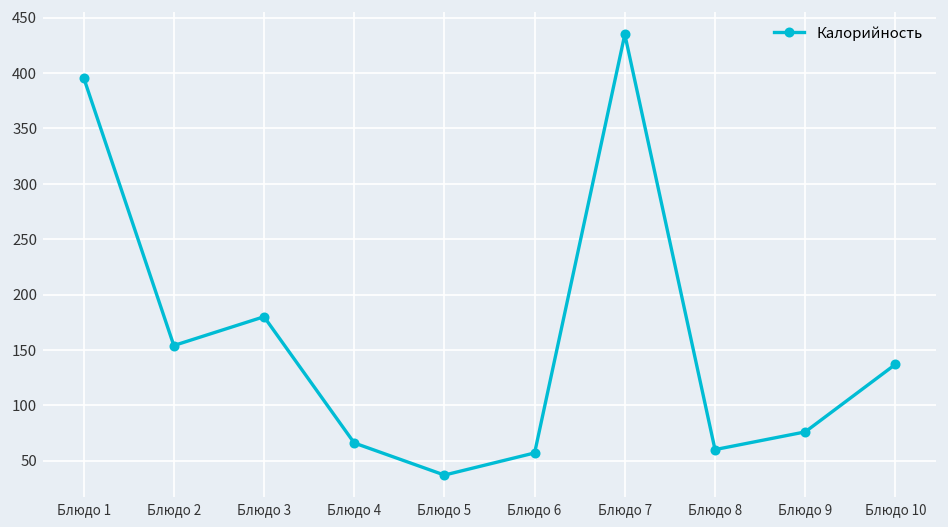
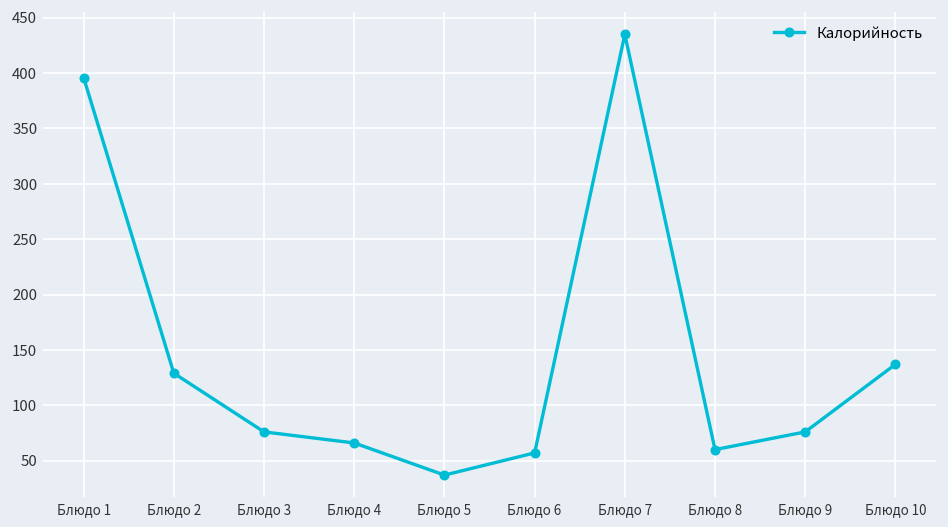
Блюдо 2: 150 -> 130
Блюдо 3: 180 -> 80
